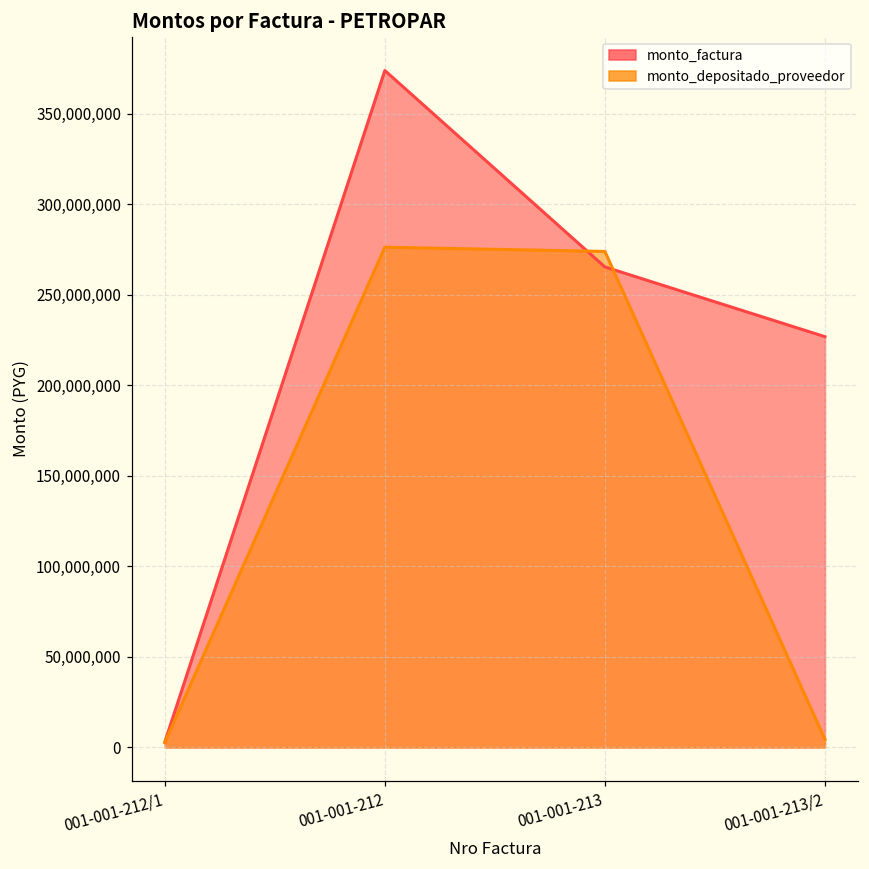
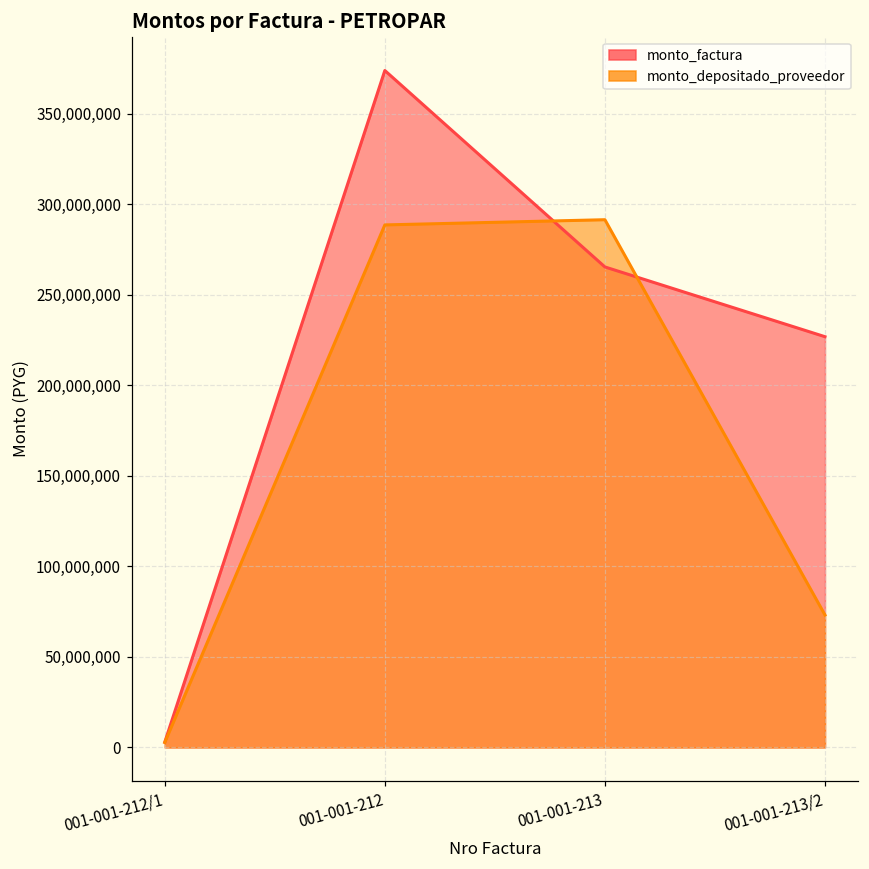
monto_depositado_proveedor, 001-001-212: 276,000,000 -> 289,000,000
monto_depositado_proveedor, 001-001-213: 274,000,000 -> 291,000,000
monto_depositado_proveedor, 001-001-213/2: 4,000,000 -> 73,000,000
